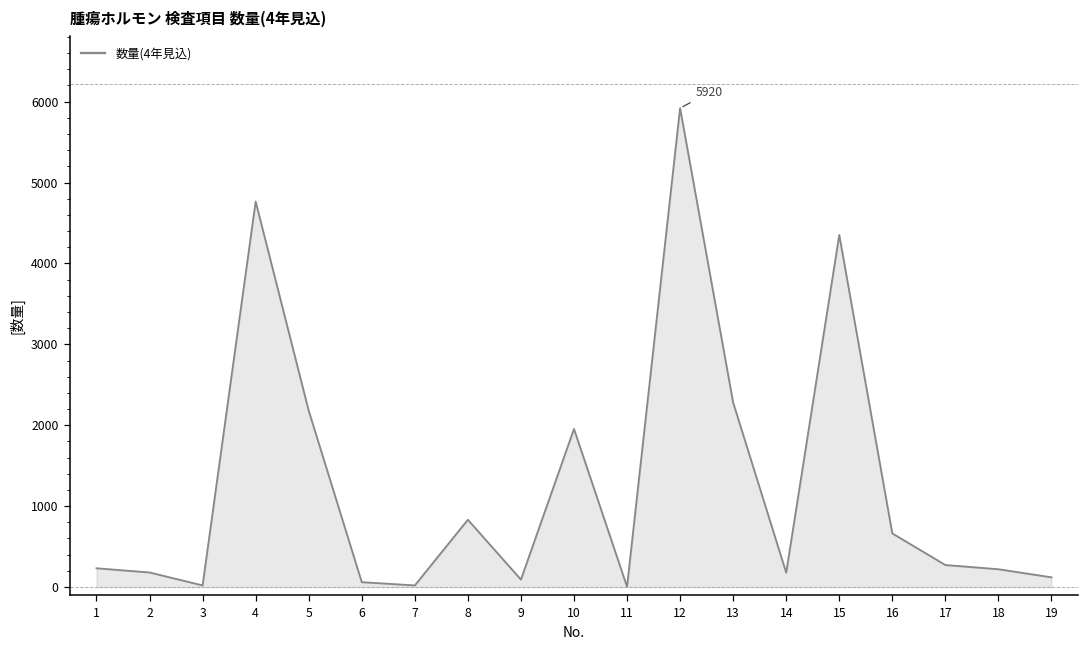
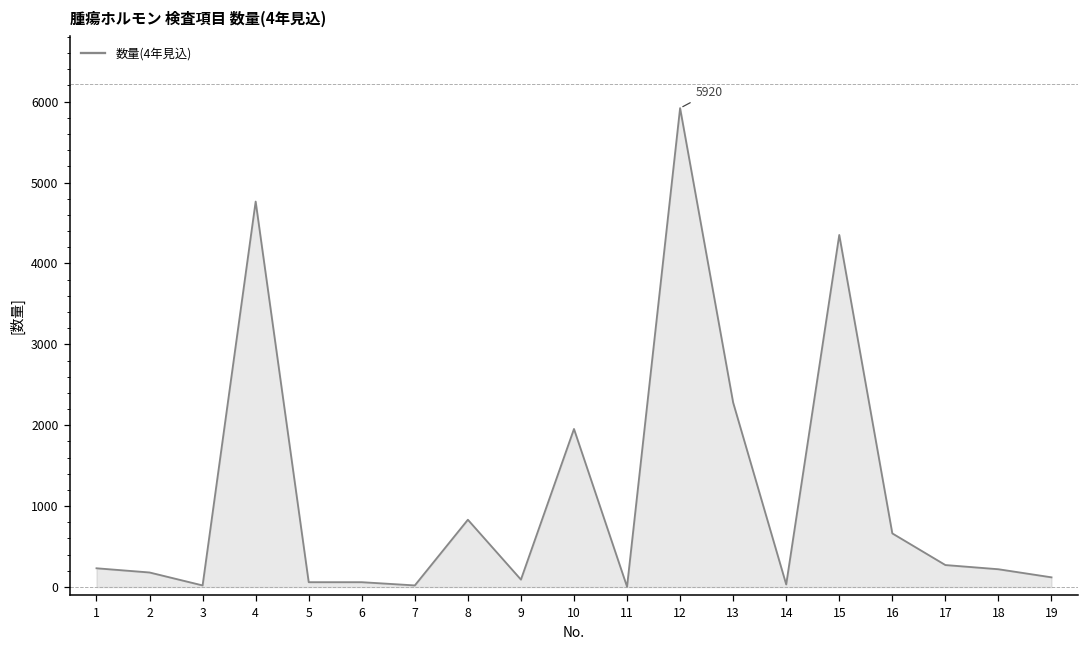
5: 2200 -> 100
14: 200 -> 0
